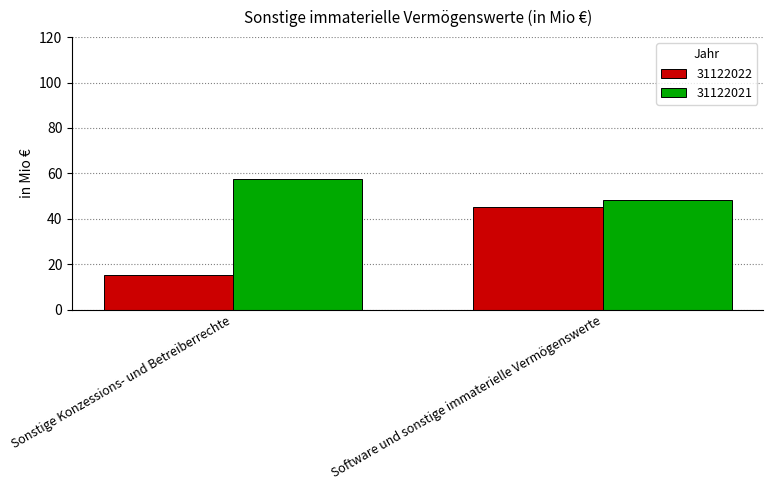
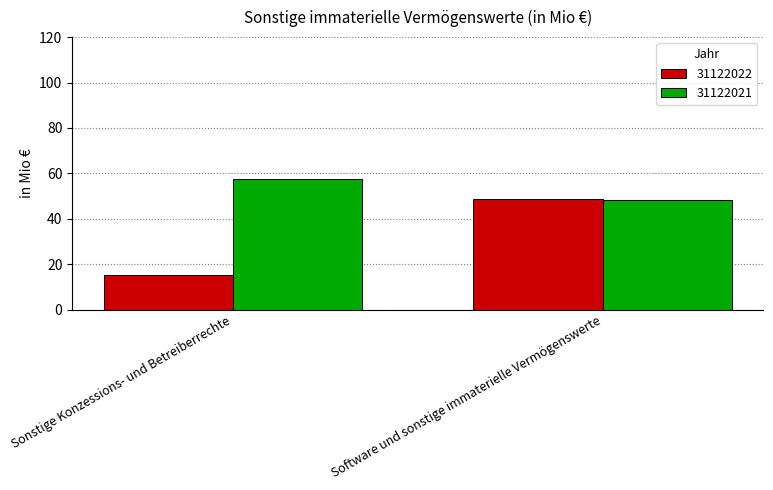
31122022, Software und sonstige immaterielle Vermögenswerte: 45 -> 49
